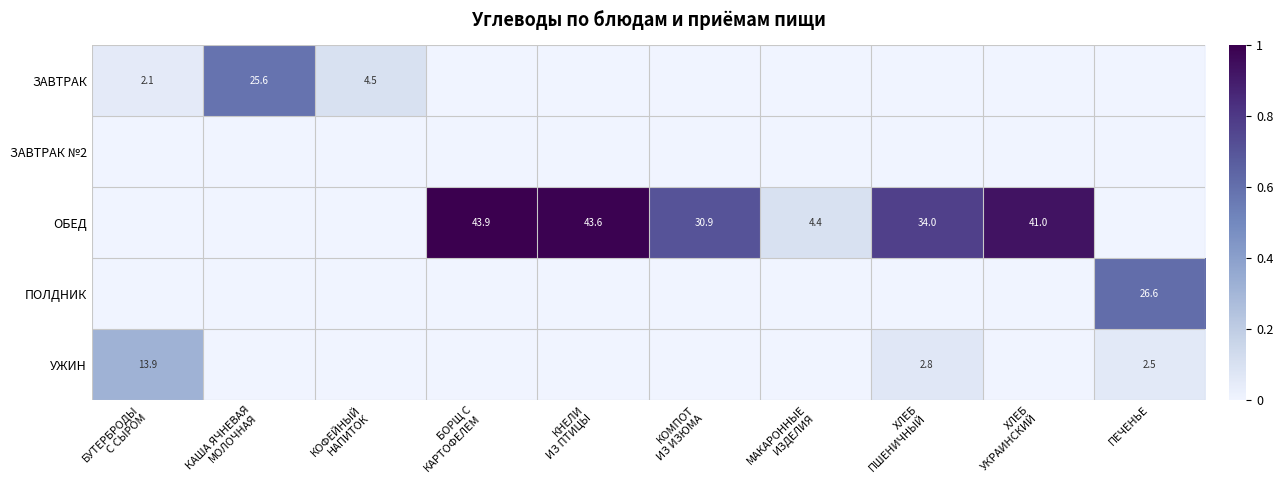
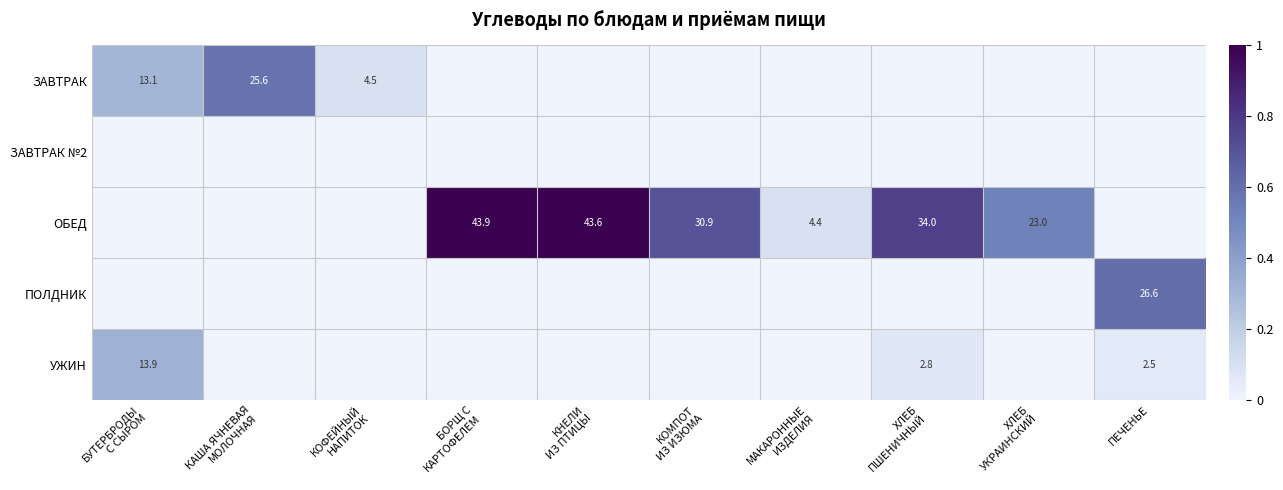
ЗАВТРАК, БУТЕРБРОДЫ С СЫРОМ: 2.1 -> 13.1
ОБЕД, ХЛЕБ УКРАИНСКИЙ: 41.0 -> 23.0
